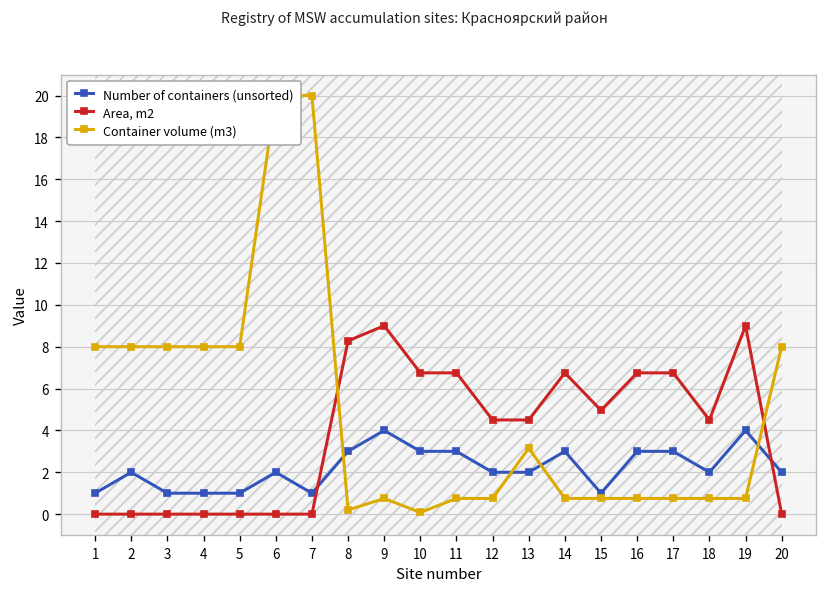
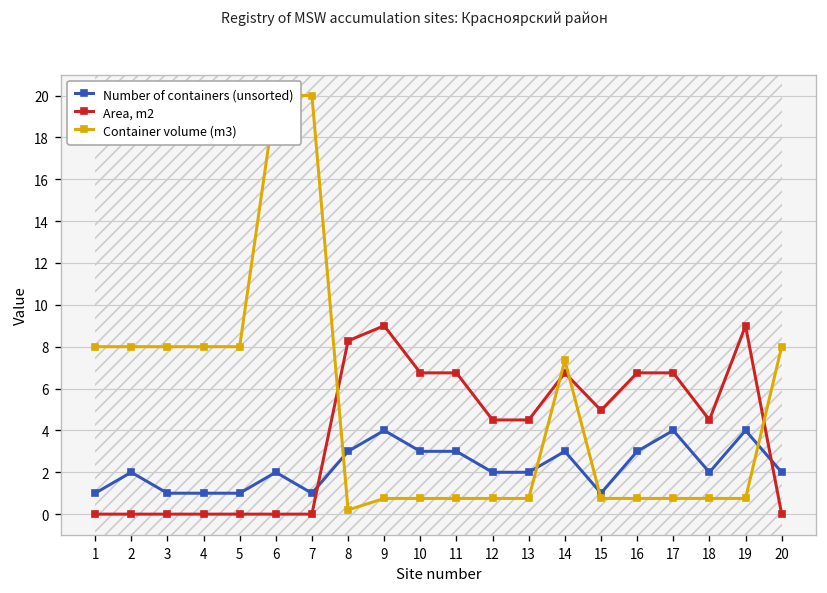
Container volume (m3), 10: 0.1 -> 0.8
Container volume (m3), 13: 3.2 -> 0.8
Container volume (m3), 14: 0.8 -> 7.4
Number of containers (unsorted), 17: 3 -> 4
